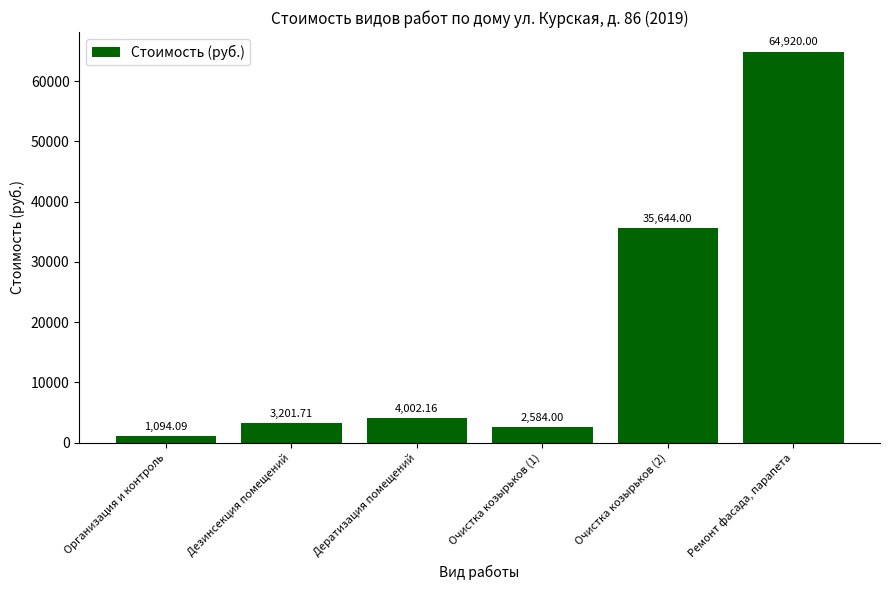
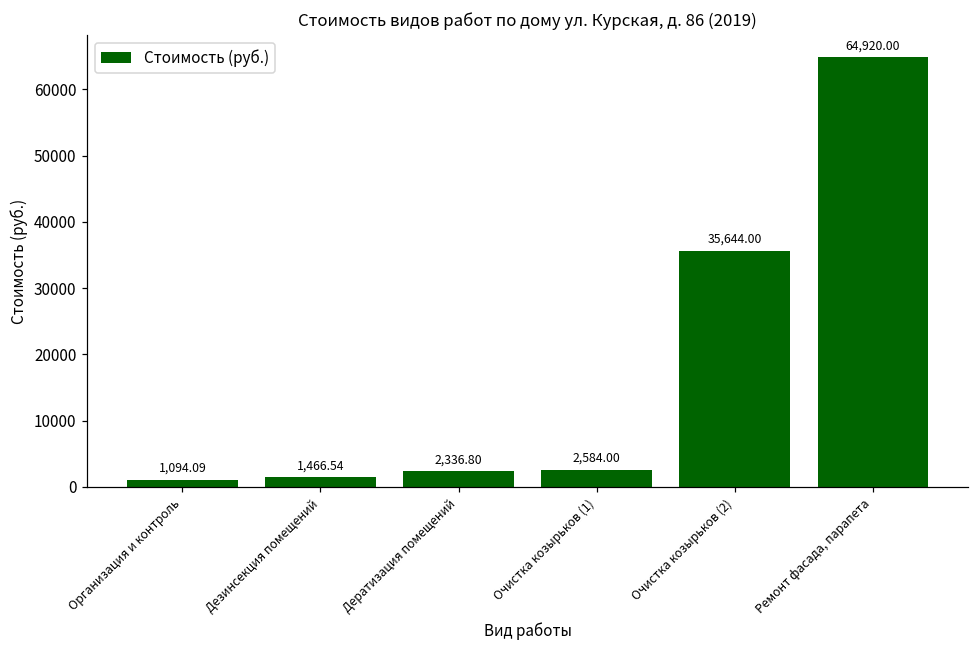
Дезинсекция помещений: 3,201.71 -> 1,466.54
Дератизация помещений: 4,002.16 -> 2,336.80
